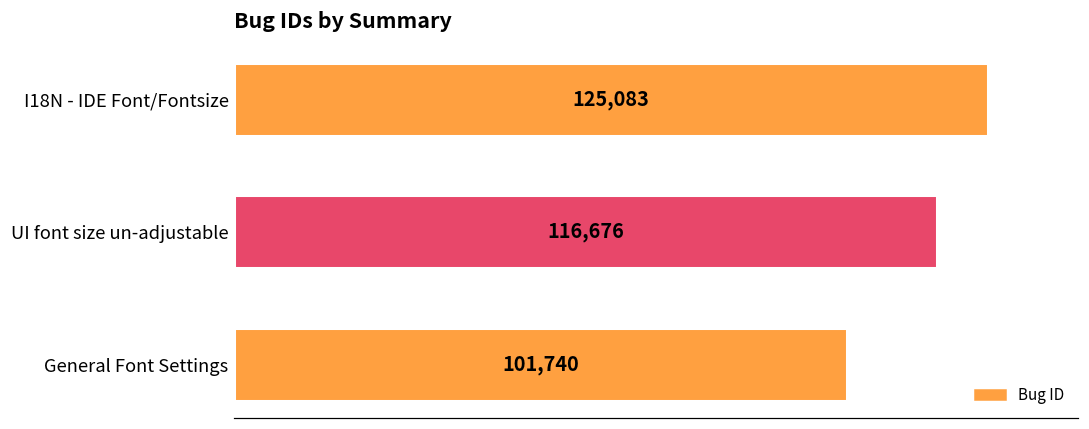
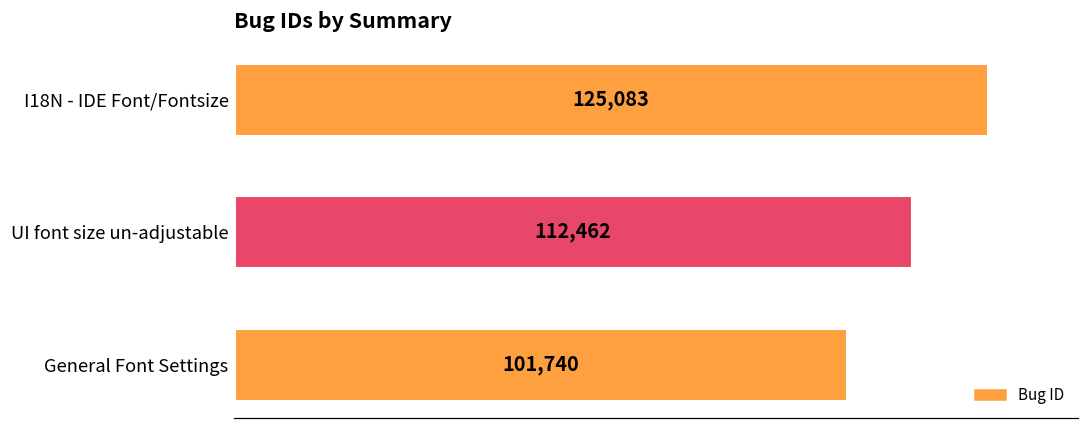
UI font size un-adjustable: 116,676 -> 112,462
